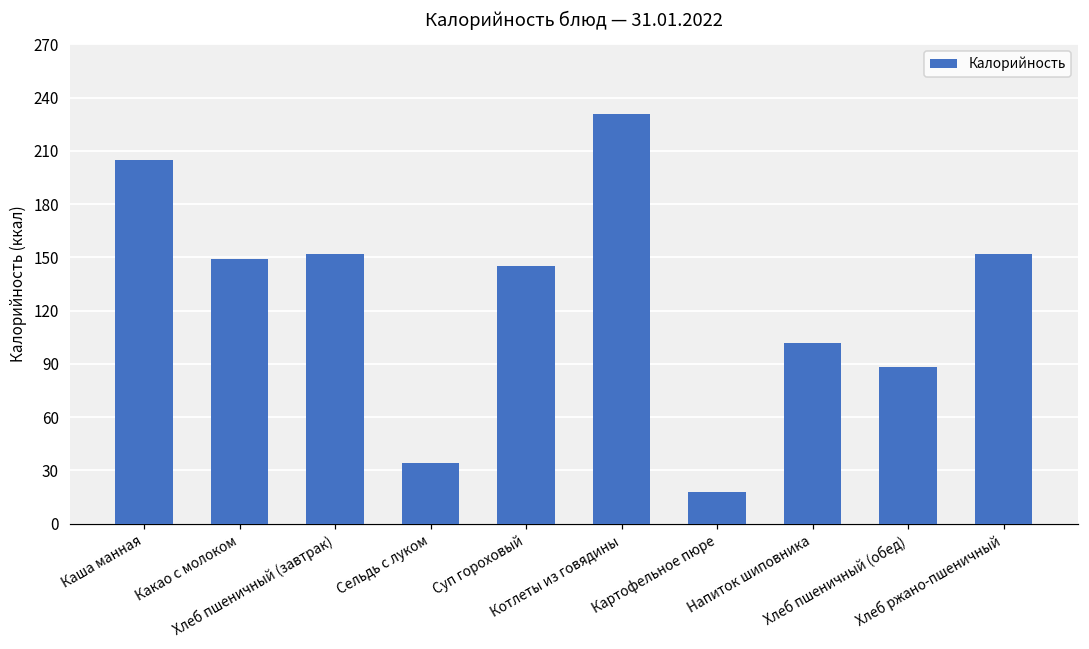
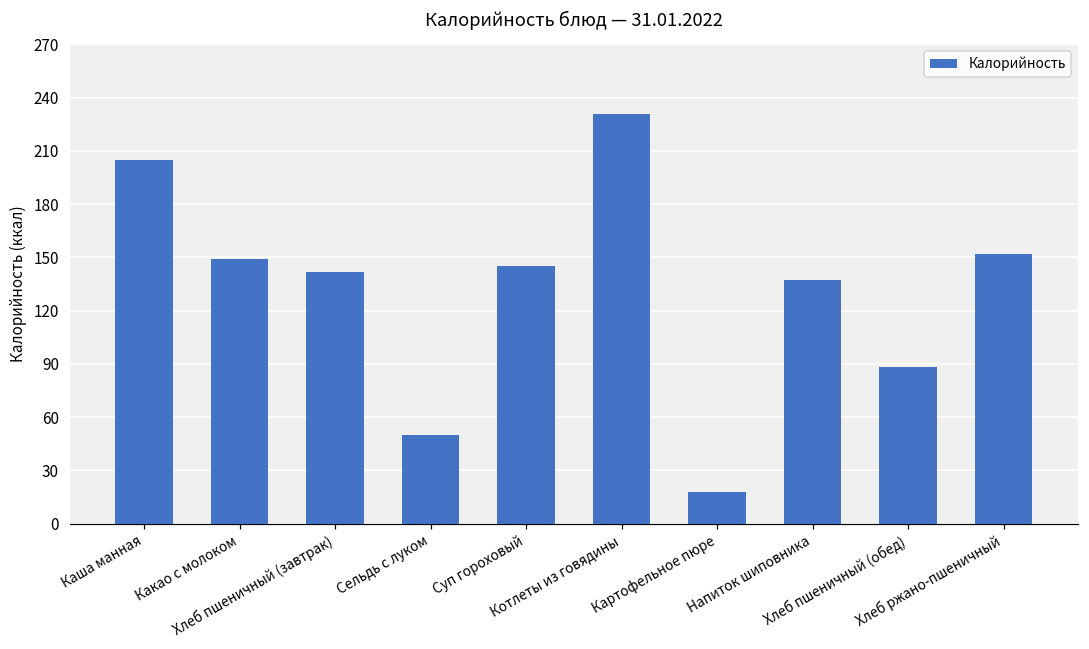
Хлеб пшеничный (завтрак): 152 -> 142
Сельдь с луком: 34 -> 50
Напиток шиповника: 102 -> 137
